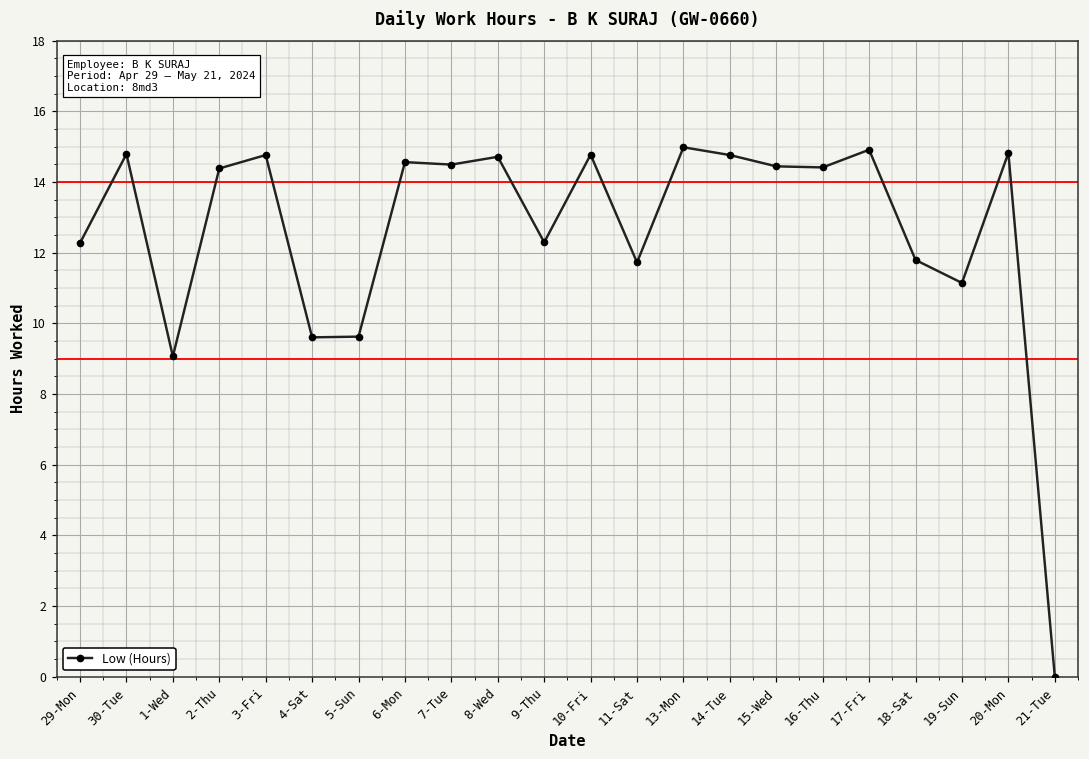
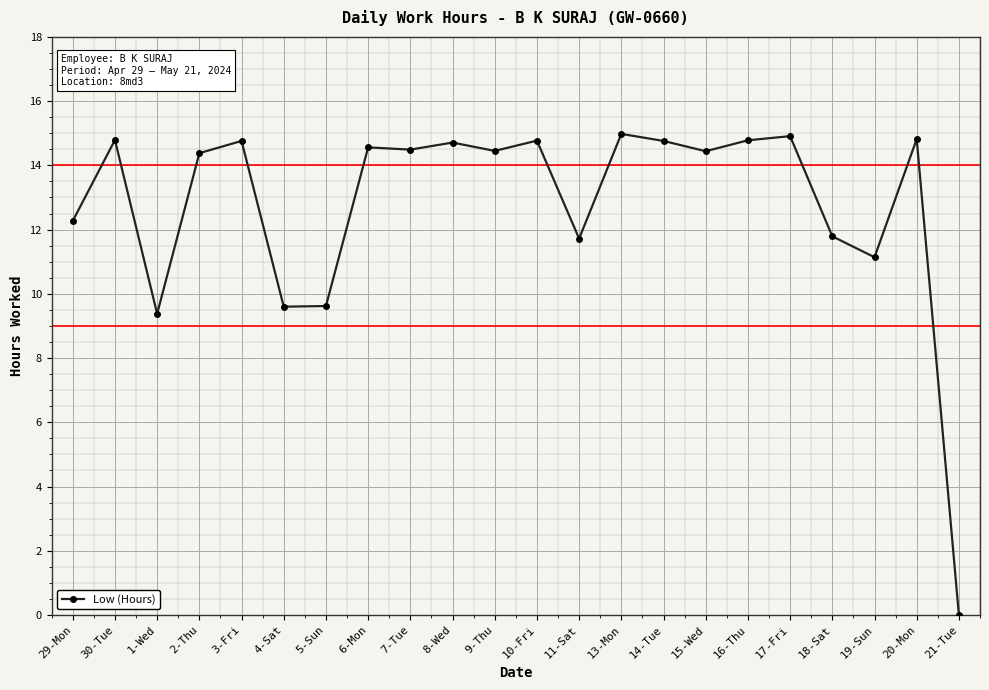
1-Wed: 9.1 -> 9.4
9-Thu: 12.3 -> 14.5
16-Thu: 14.4 -> 14.8
